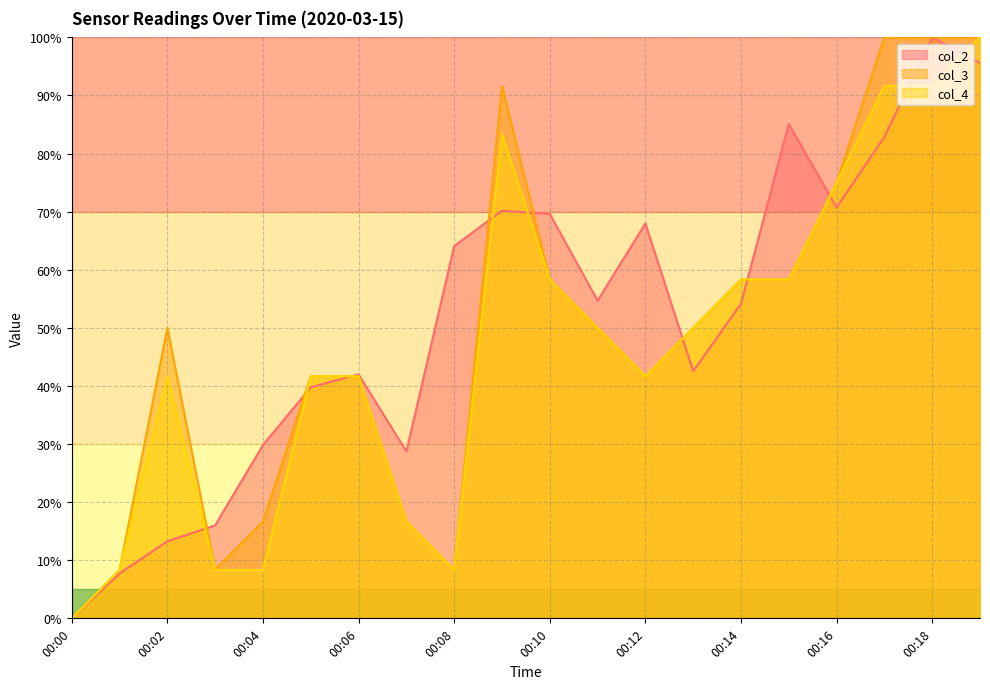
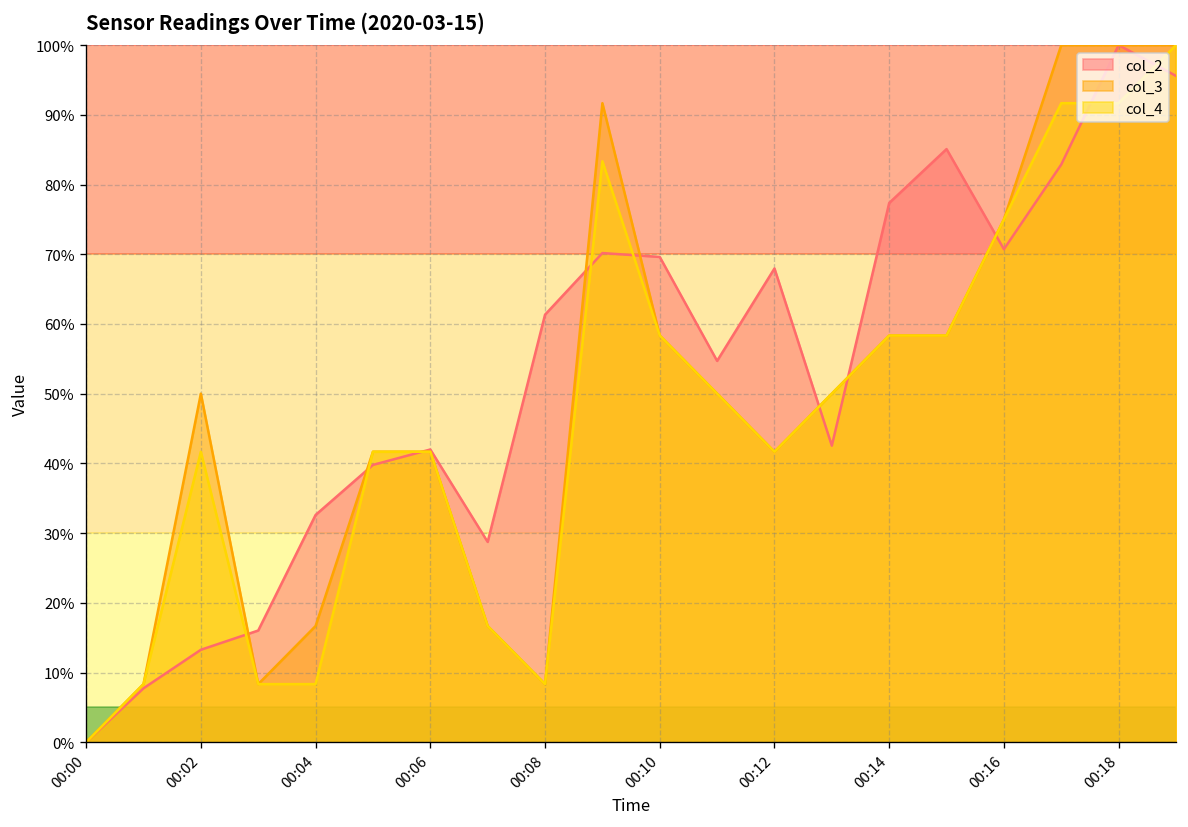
col_2, 00:04: 30% -> 33%
col_2, 00:08: 64% -> 61%
col_2, 00:14: 54% -> 77%
